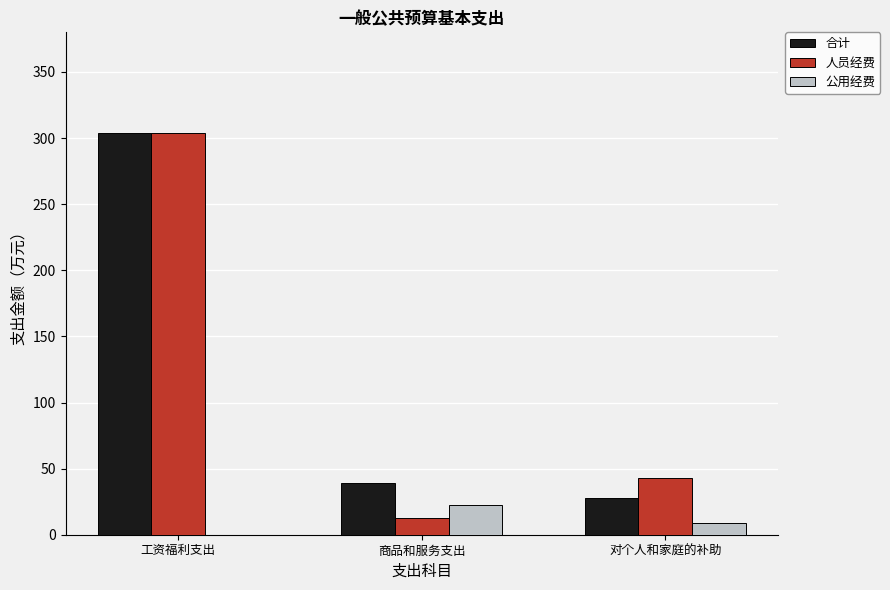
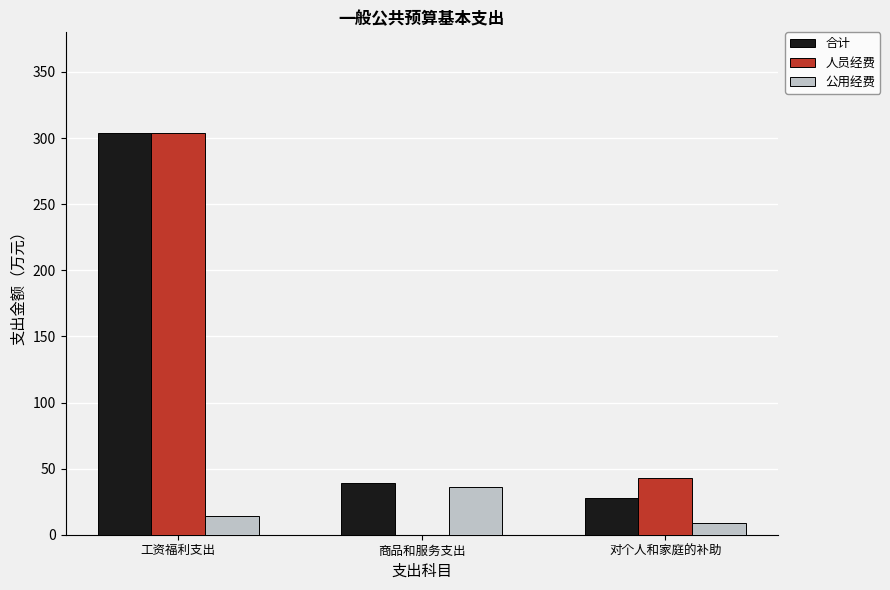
公用经费, 工资福利支出: 0 -> 14
人员经费, 商品和服务支出: 13 -> 0
公用经费, 商品和服务支出: 22 -> 36
